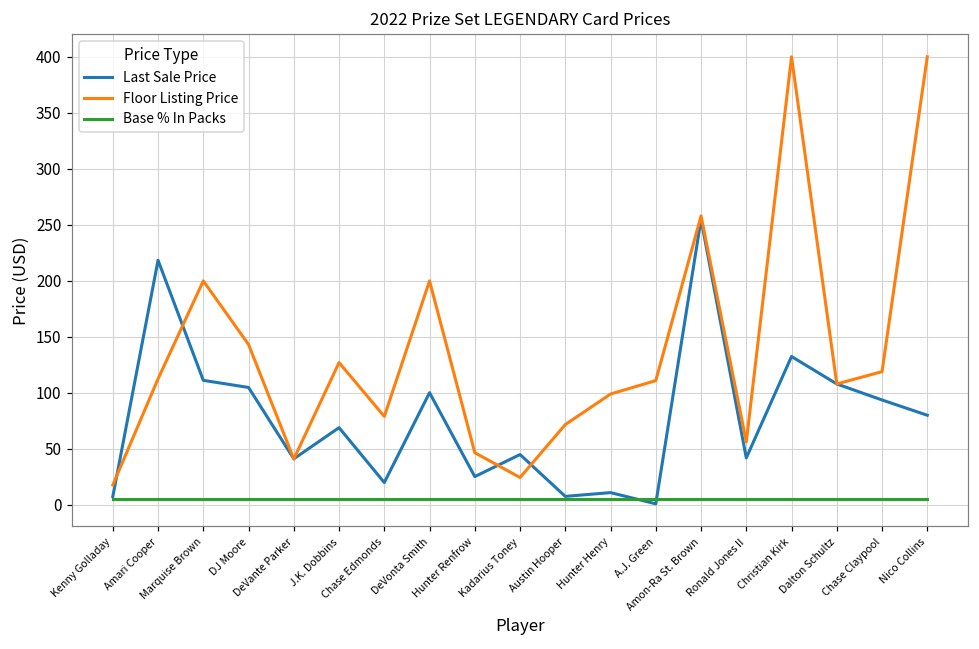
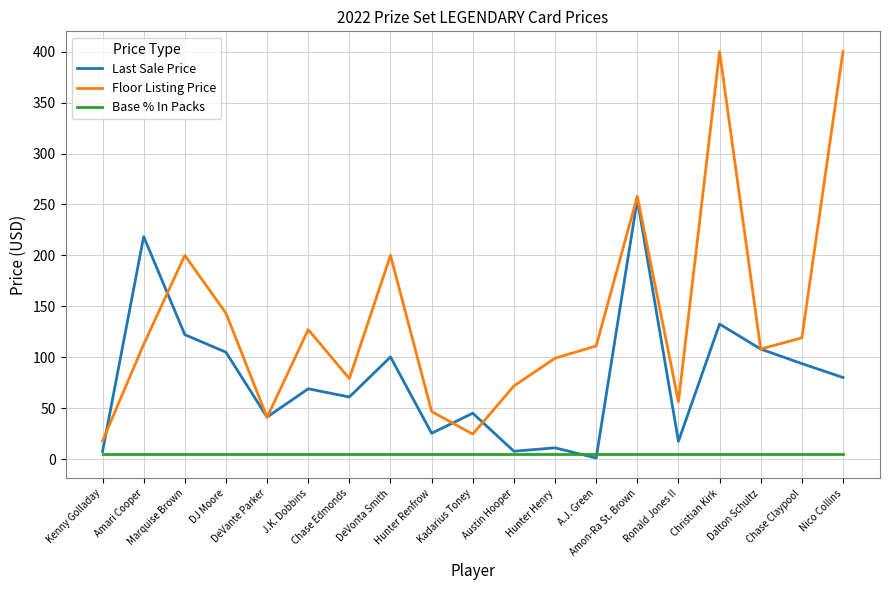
Last Sale Price, Marquise Brown: 111 -> 122
Last Sale Price, Chase Edmonds: 20 -> 61
Last Sale Price, Ronald Jones II: 42 -> 17
